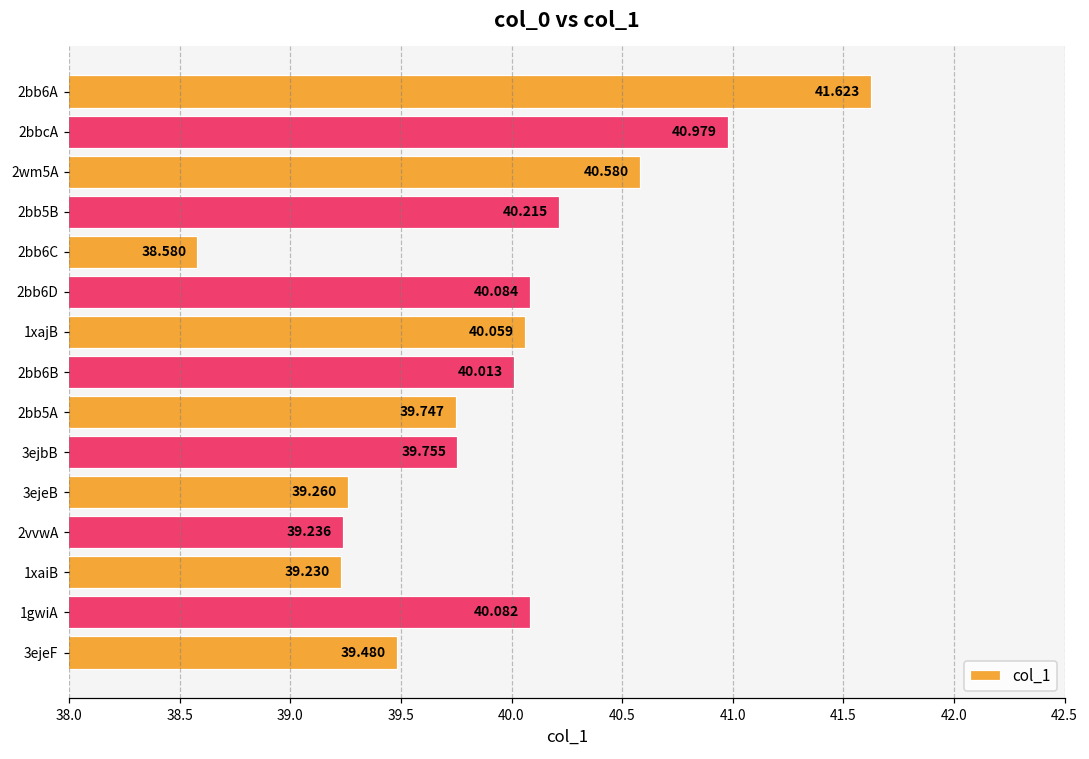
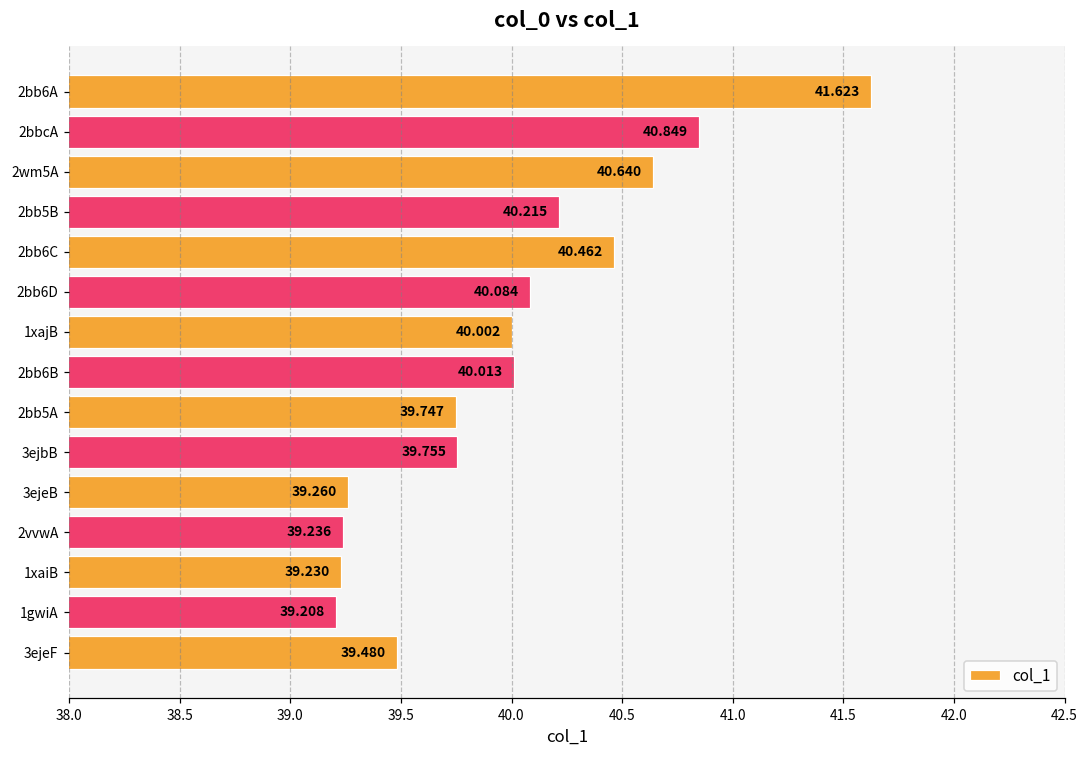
2bbcA: 40.979 -> 40.849
2wm5A: 40.580 -> 40.640
2bb6C: 38.580 -> 40.462
1xajB: 40.059 -> 40.002
1gwiA: 40.082 -> 39.208
